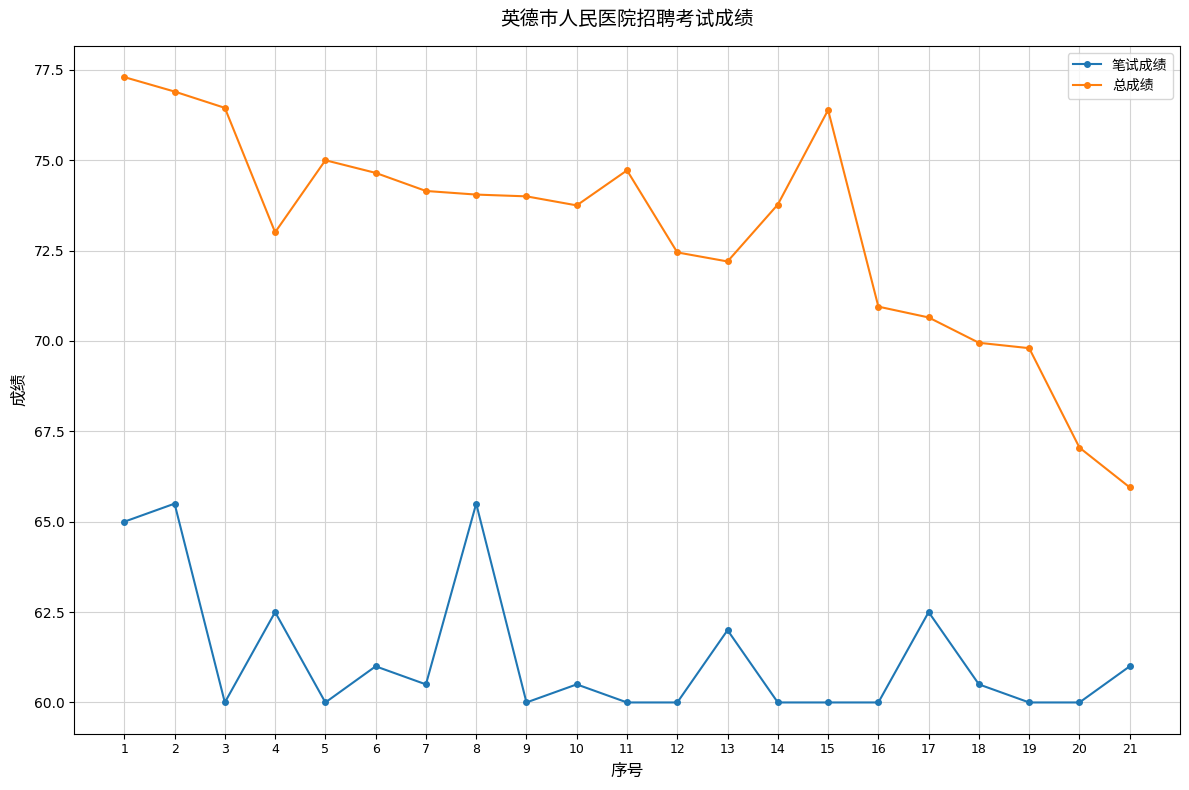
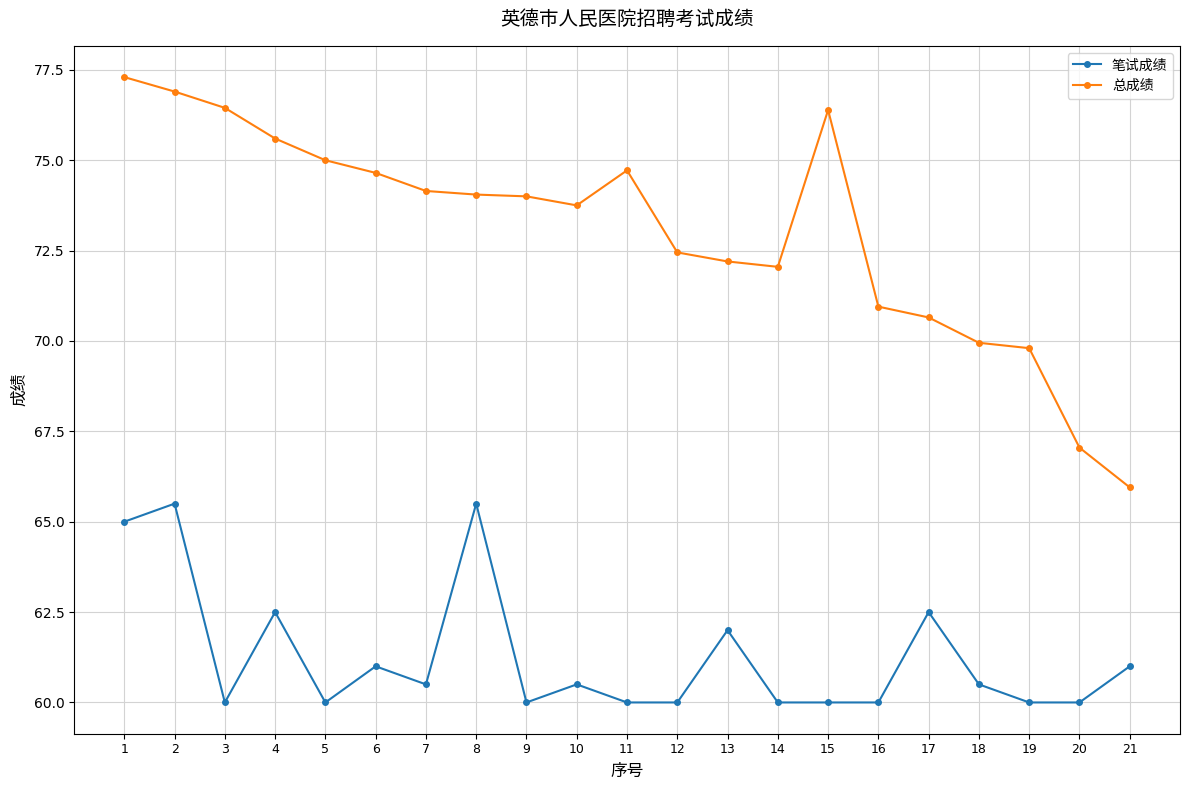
总成绩, 4: 73.0 -> 75.6
总成绩, 14: 73.8 -> 72.1
